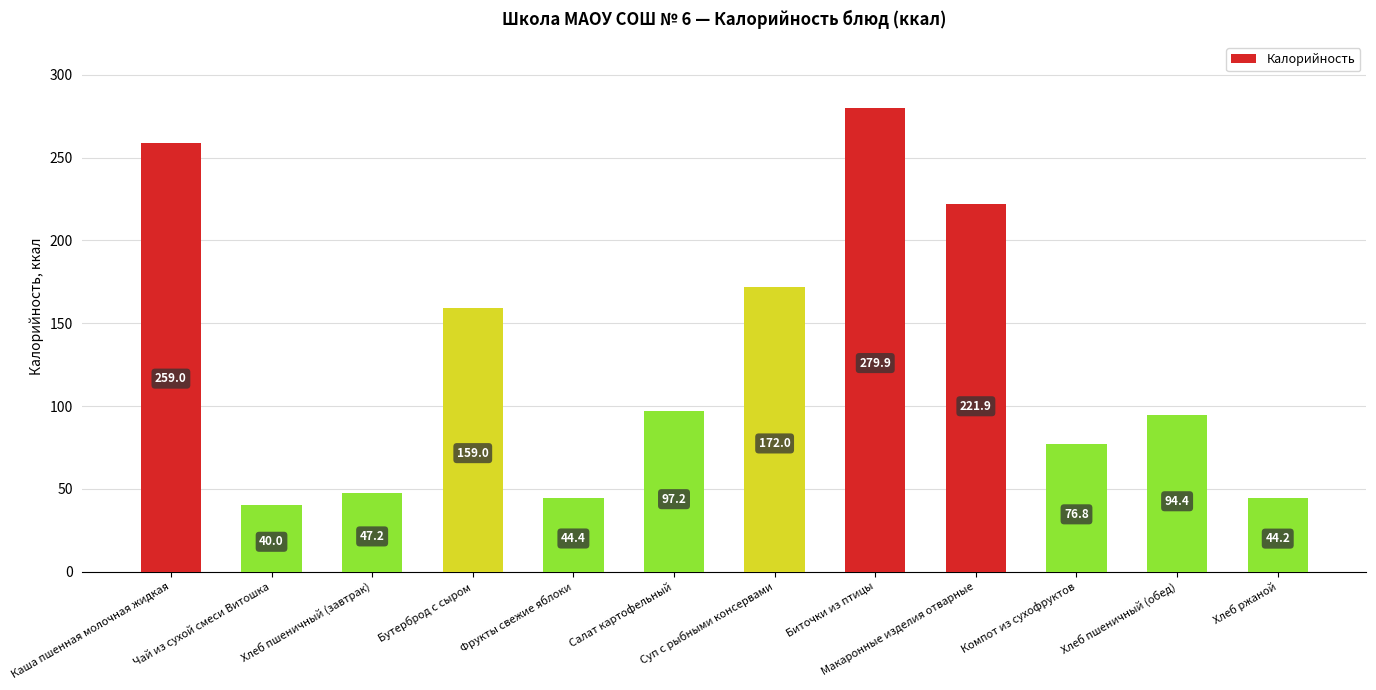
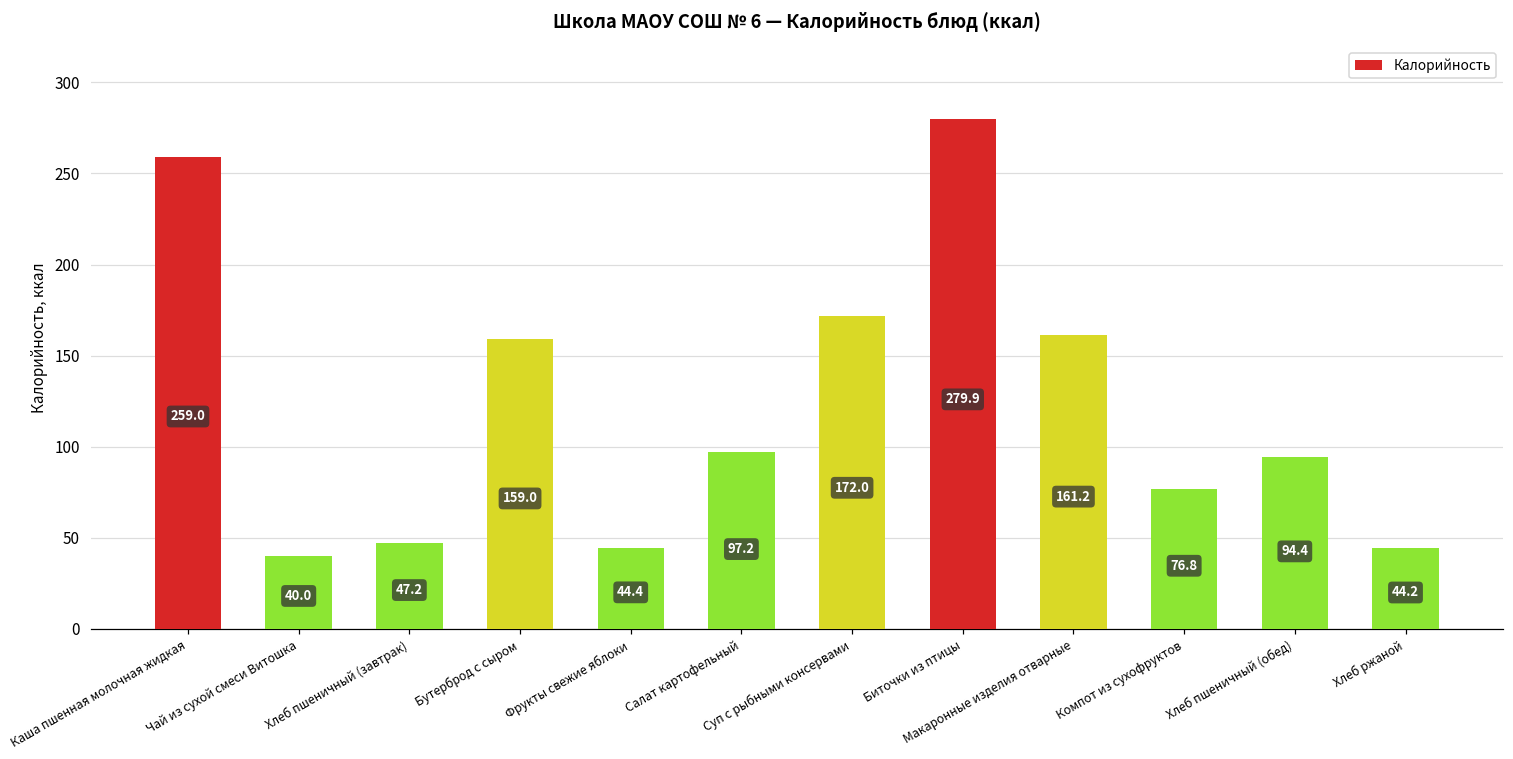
Макаронные изделия отварные: 221.9 -> 161.2
